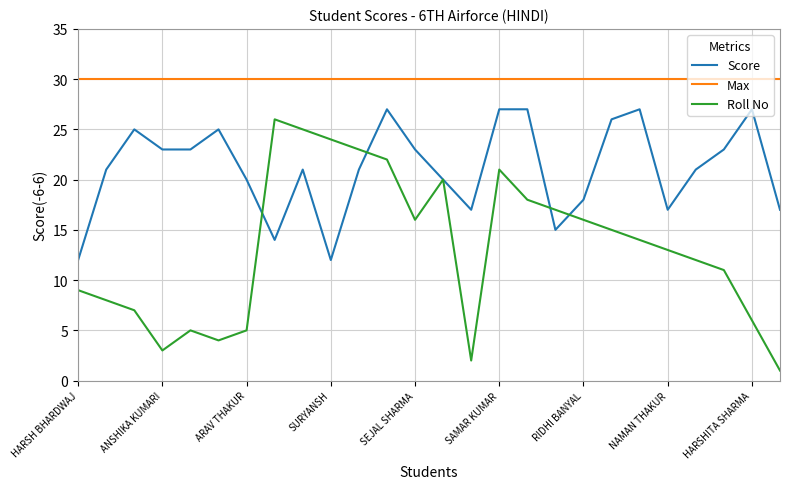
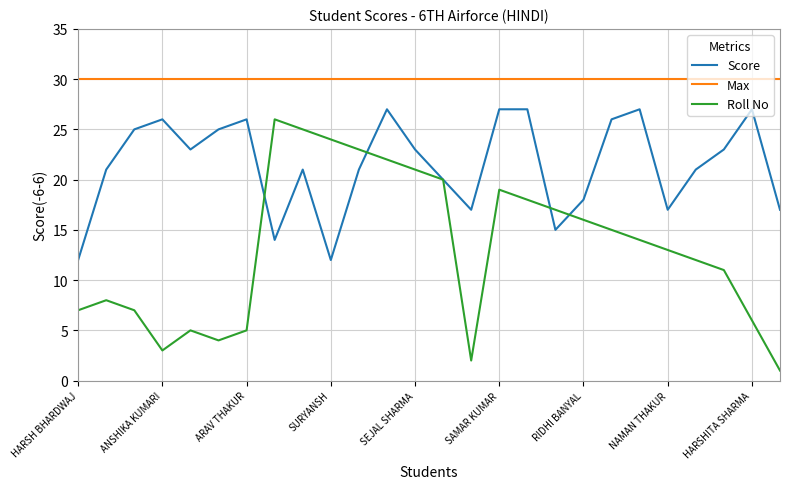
Roll No, HARSH BHARDWAJ: 9 -> 7
Score, ANSHIKA KUMARI: 23 -> 26
Score, ARAV THAKUR: 20 -> 26
Roll No, SEJAL SHARMA: 16 -> 21
Roll No, SAMAR KUMAR: 21 -> 19
